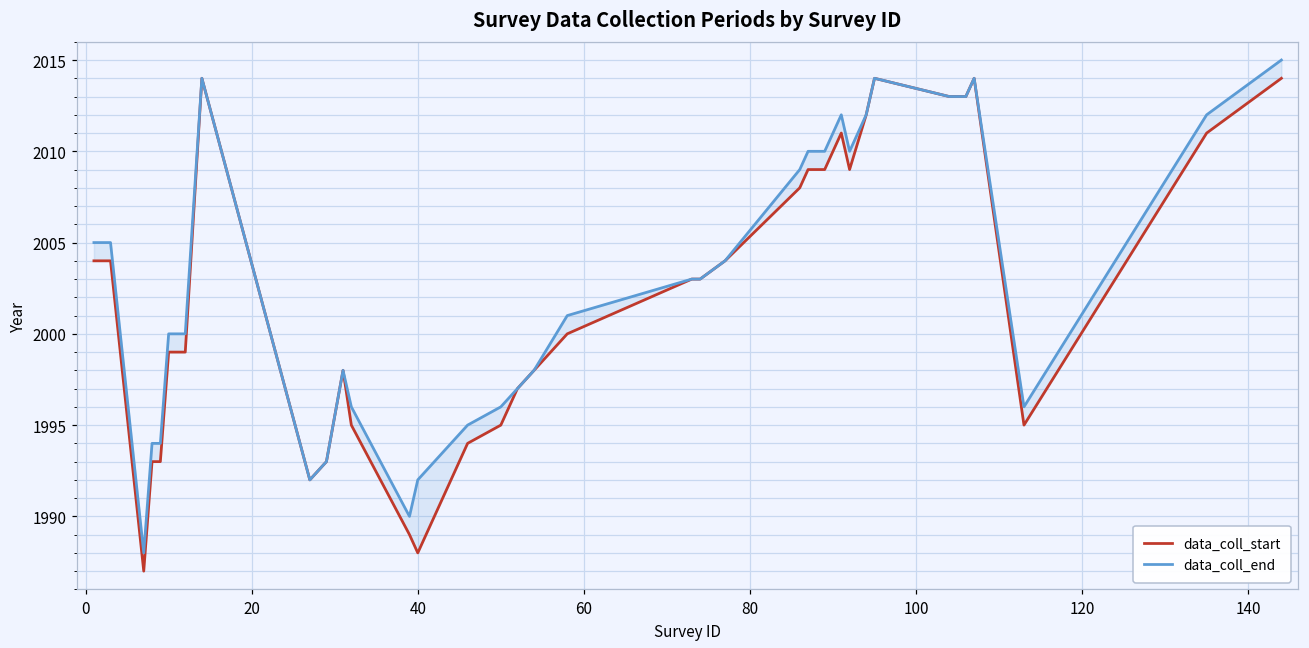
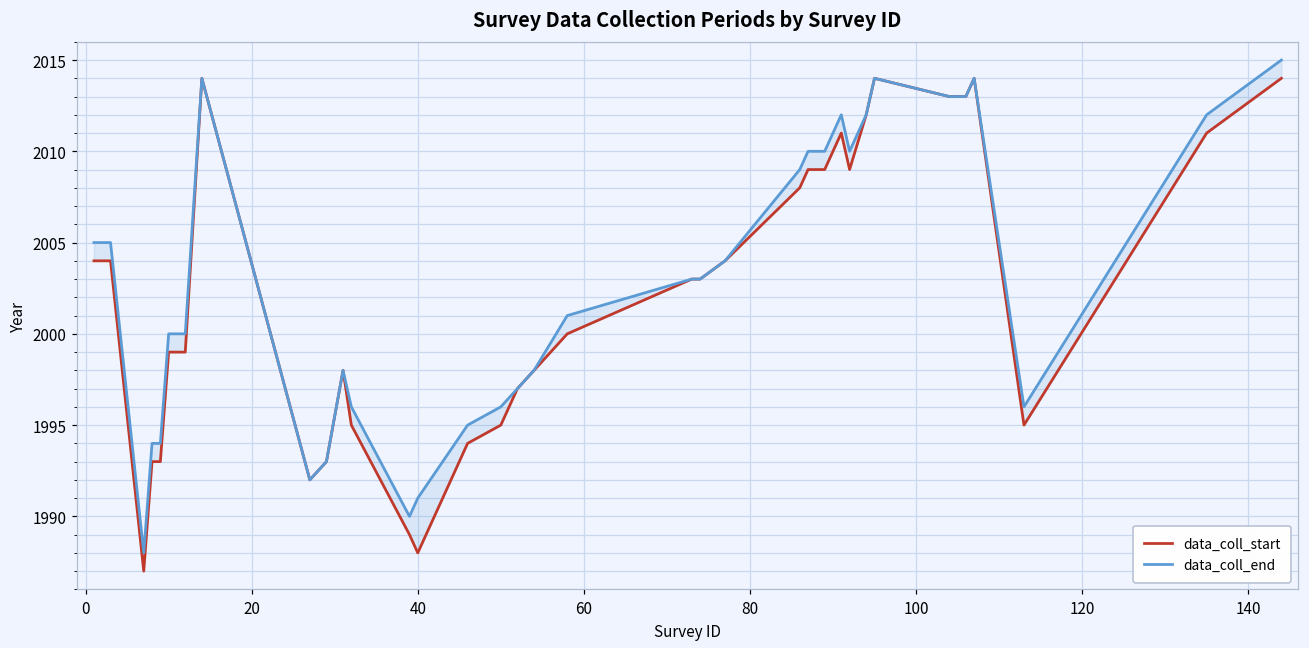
data_coll_end, 40: 1992 -> 1991
